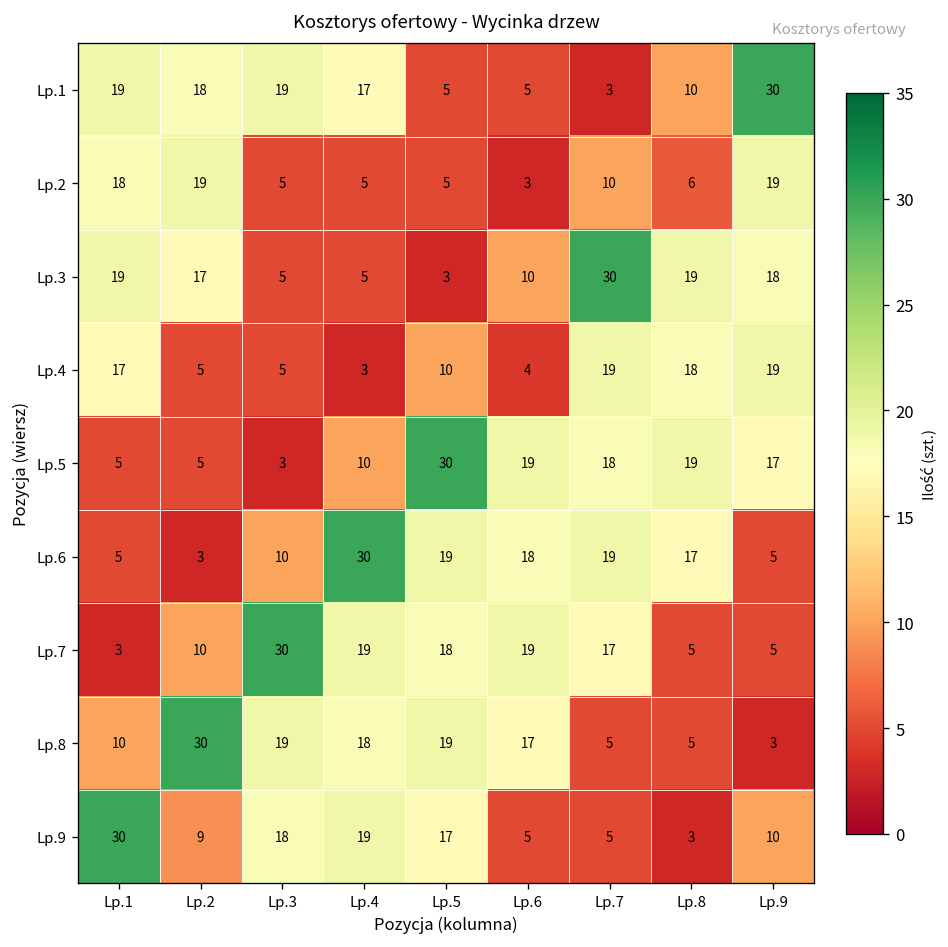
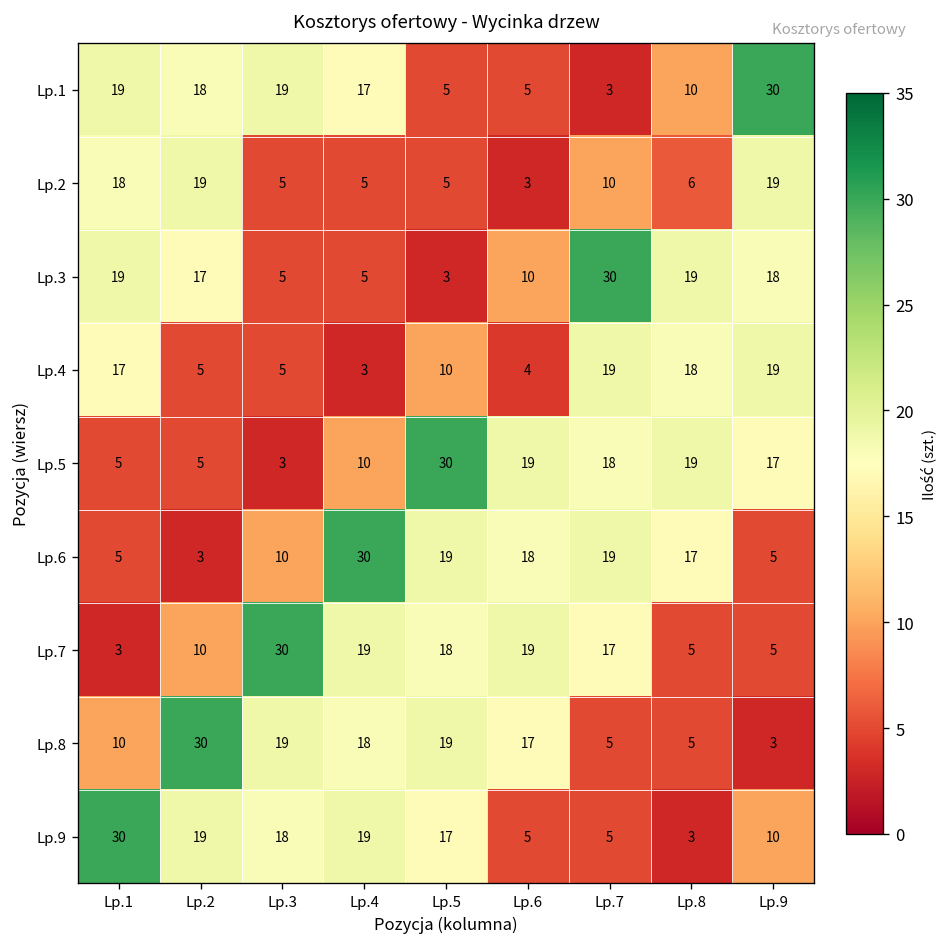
Lp.9, Lp.2: 9 -> 19
